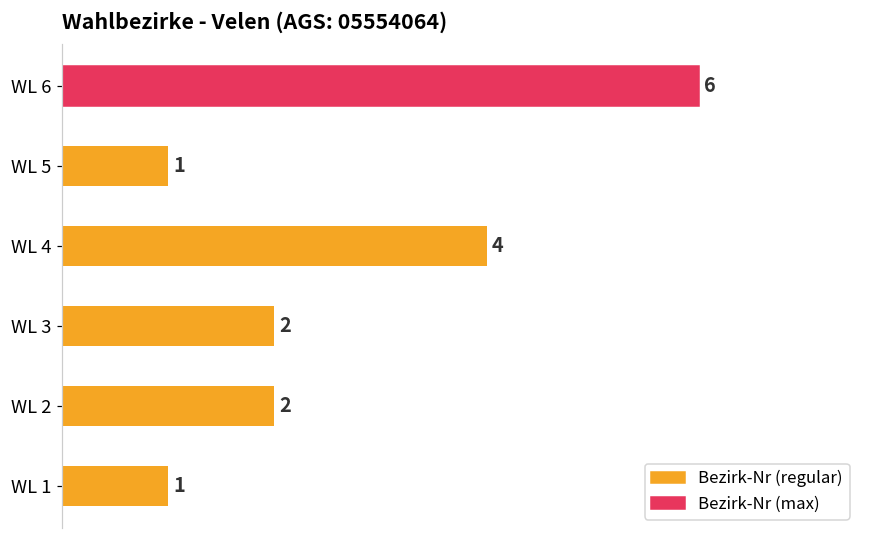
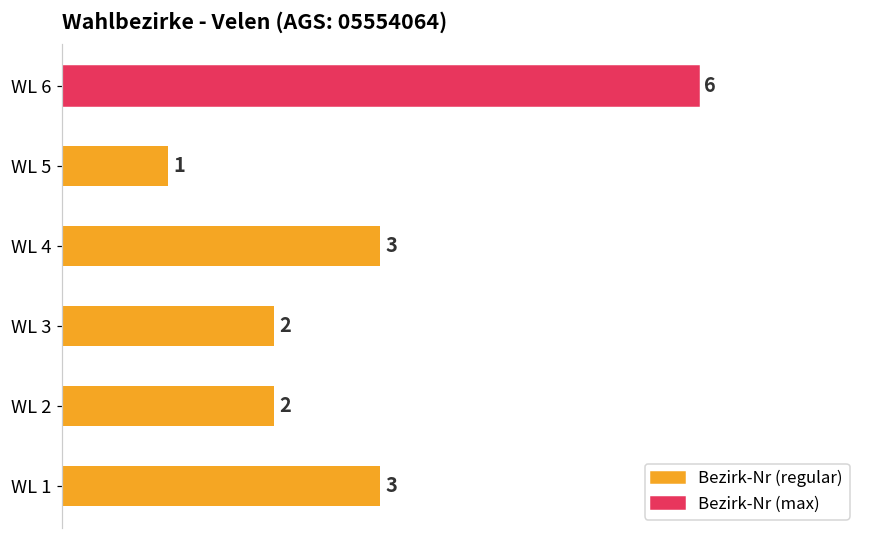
WL 4: 4 -> 3
WL 1: 1 -> 3
